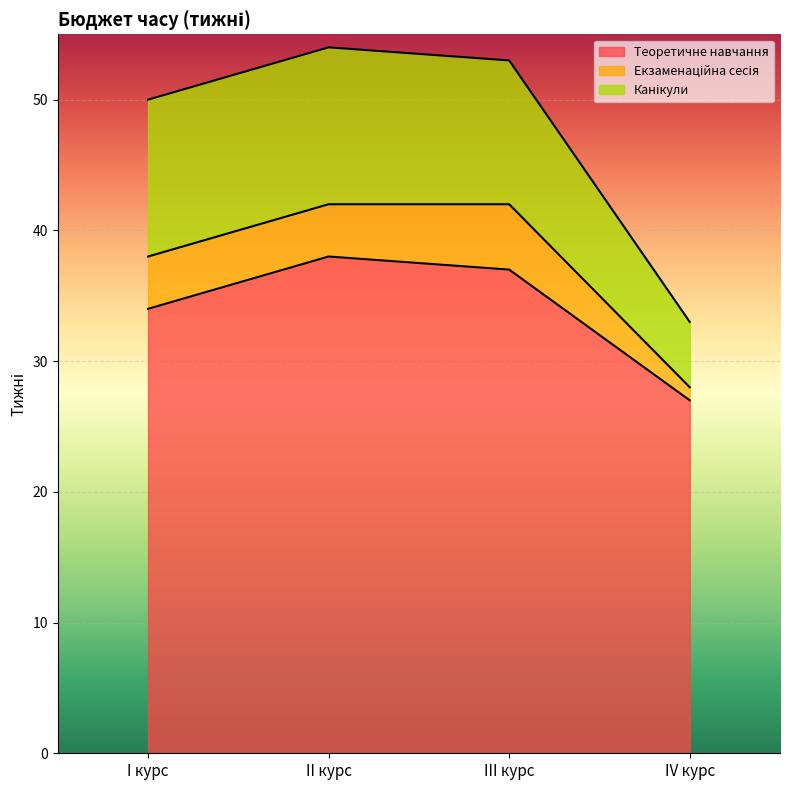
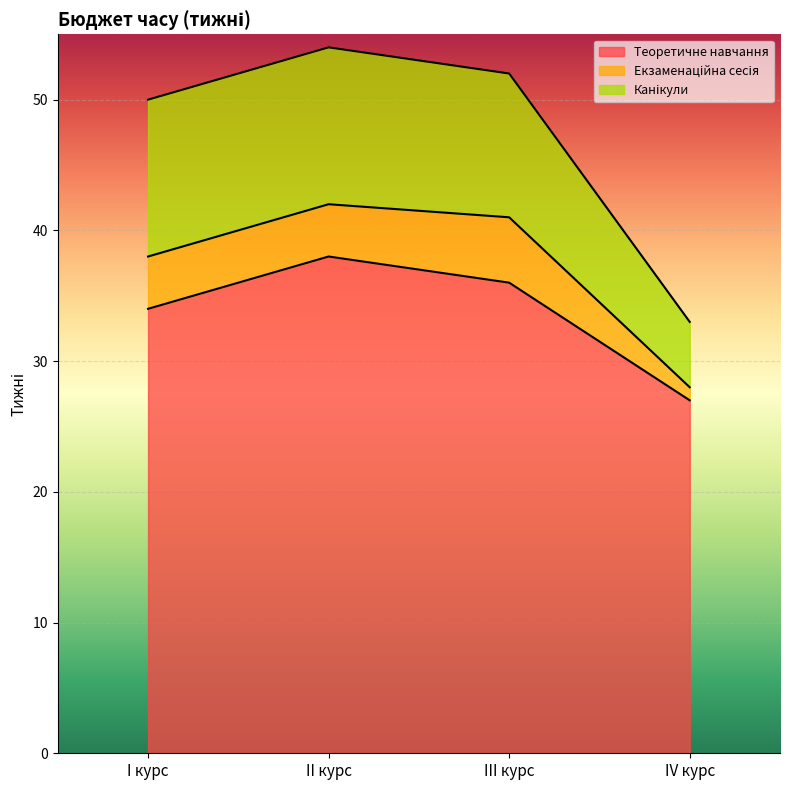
Теоретичне навчання, III курс: 37 -> 36
